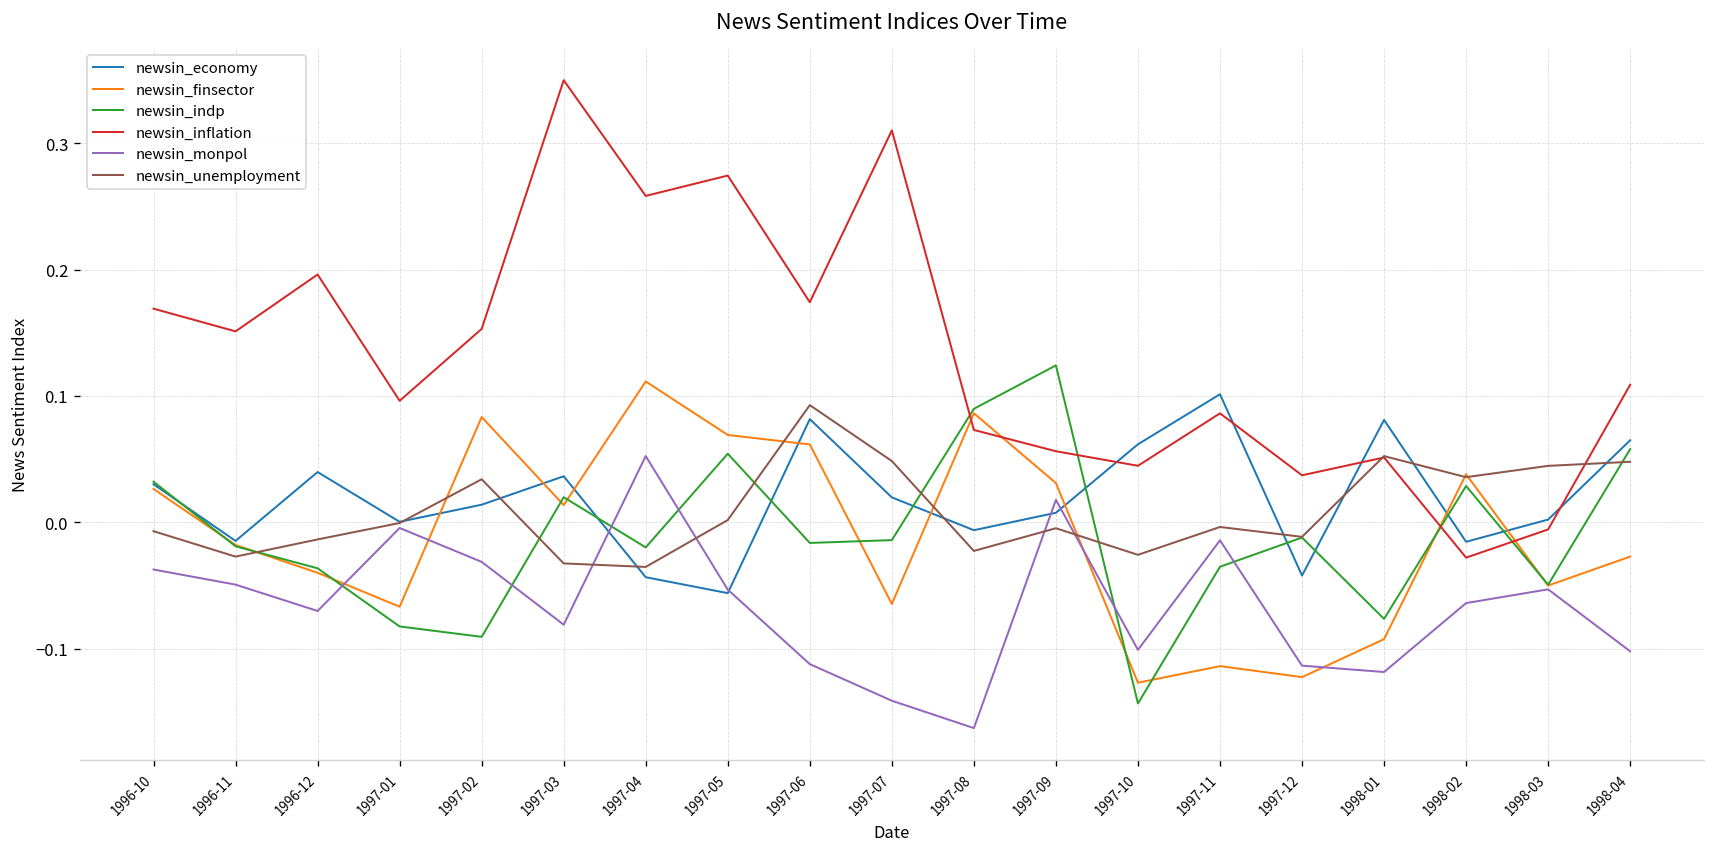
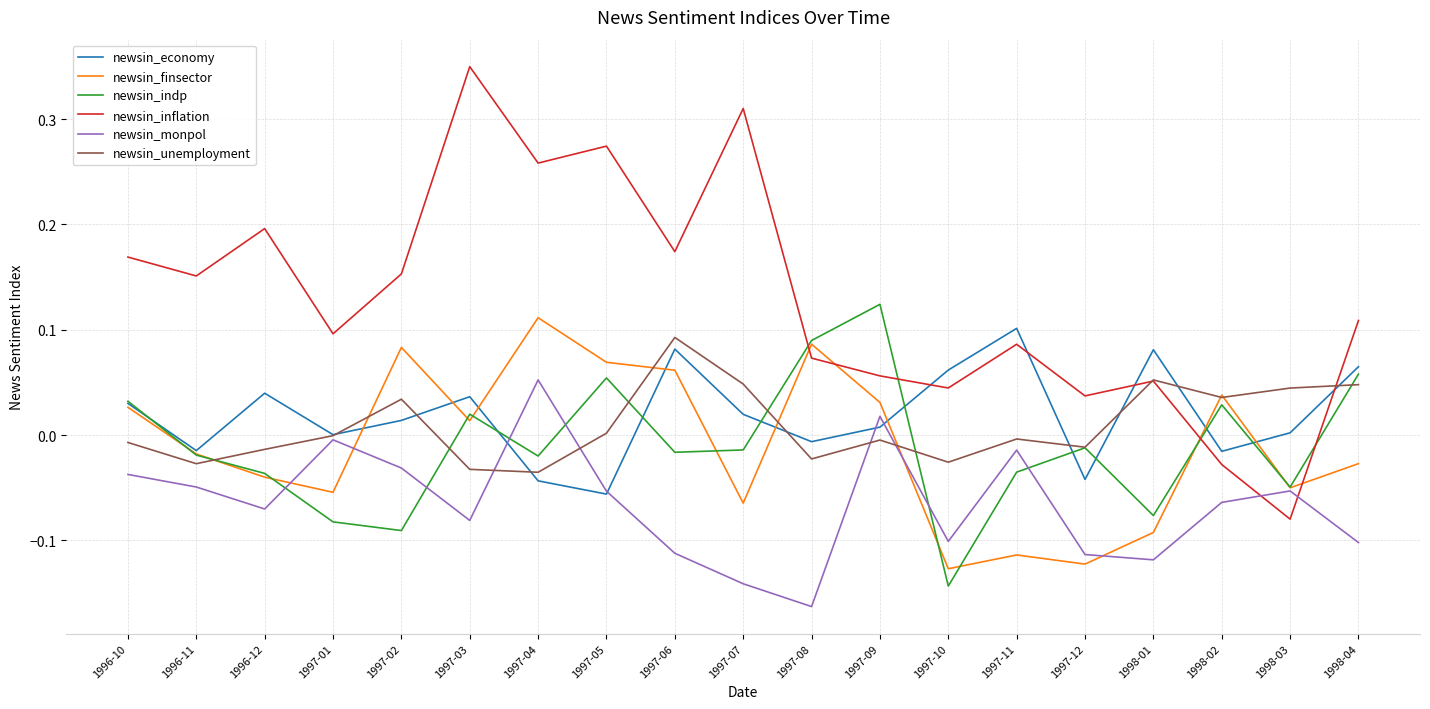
newsin_finsector, 1997-01: -0.067 -> -0.054
newsin_inflation, 1998-03: -0.006 -> -0.080
